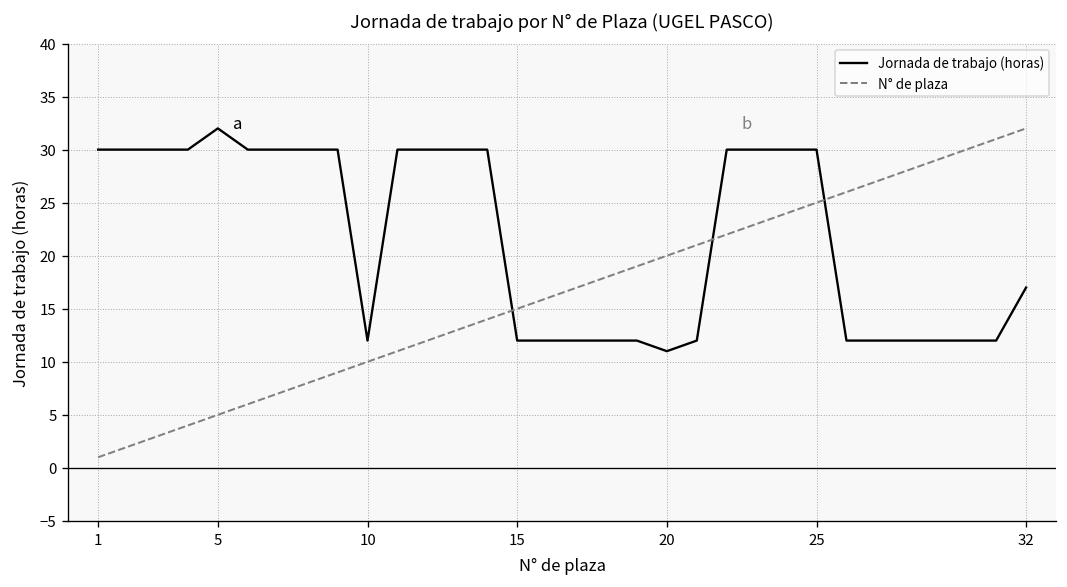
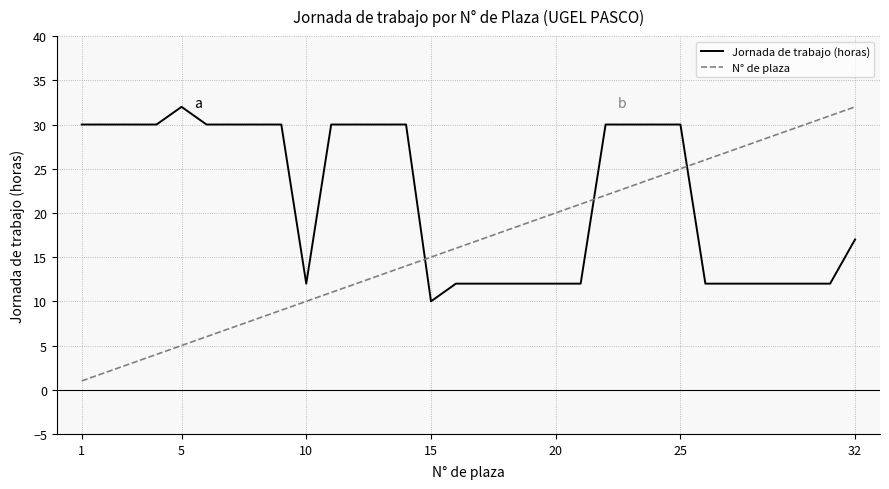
Jornada de trabajo (horas), 15: 12 -> 10
Jornada de trabajo (horas), 20: 11 -> 12
